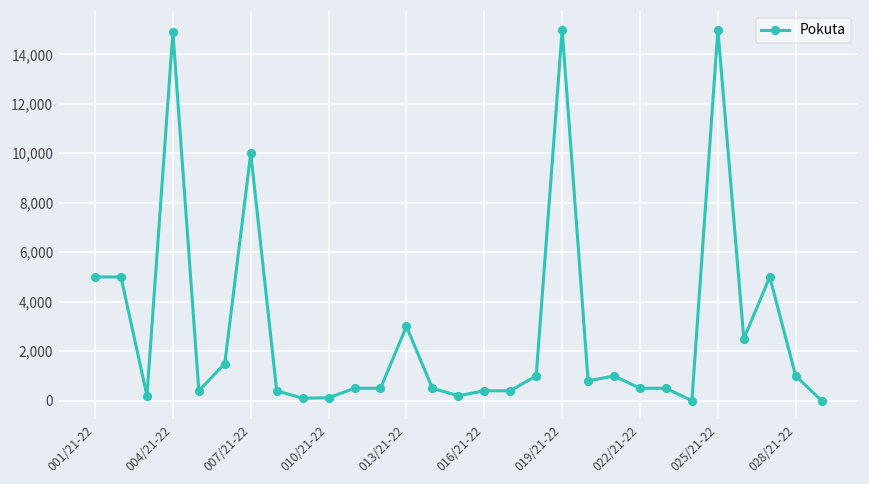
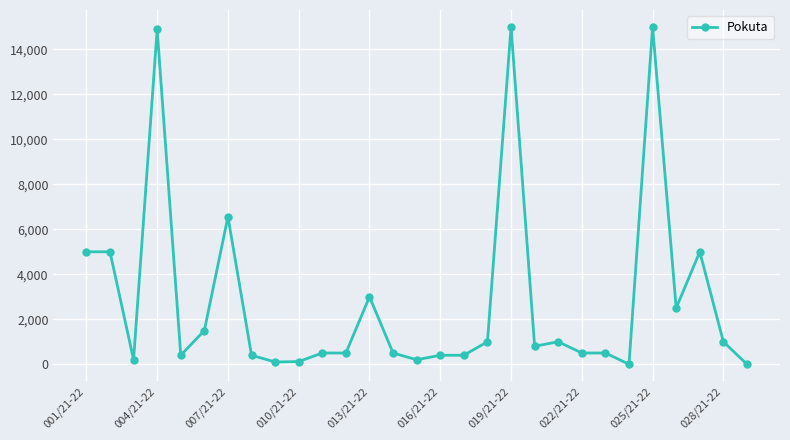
007/21-22: 10,000 -> 6,600
